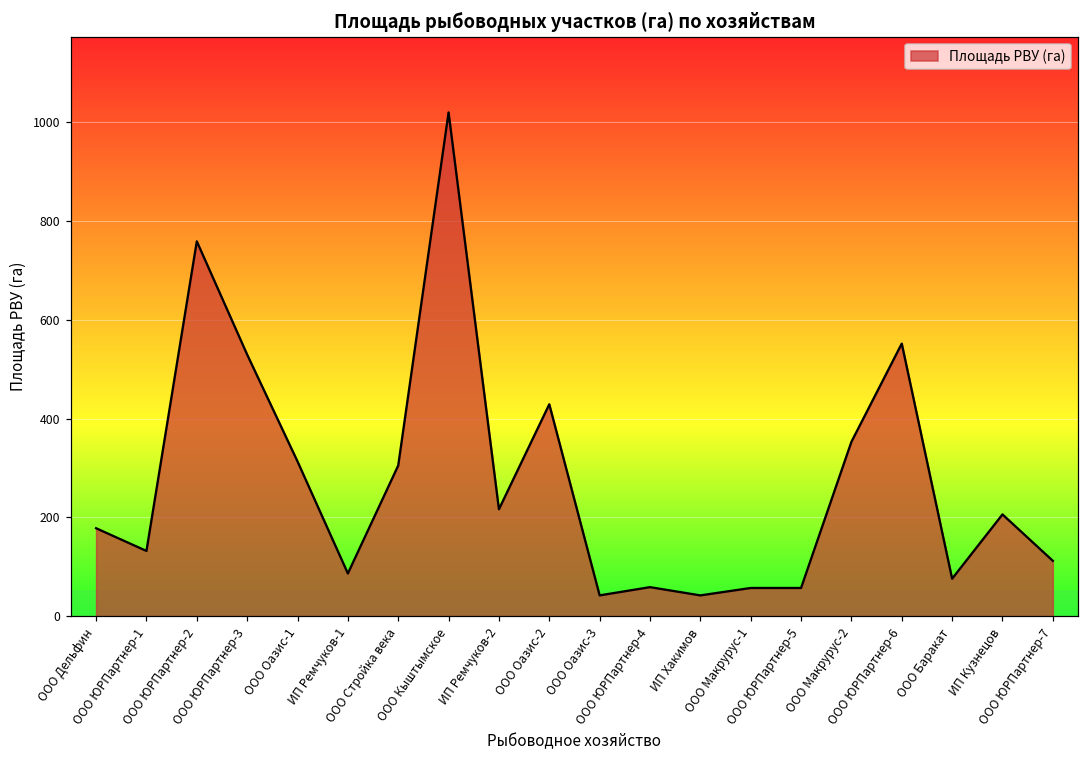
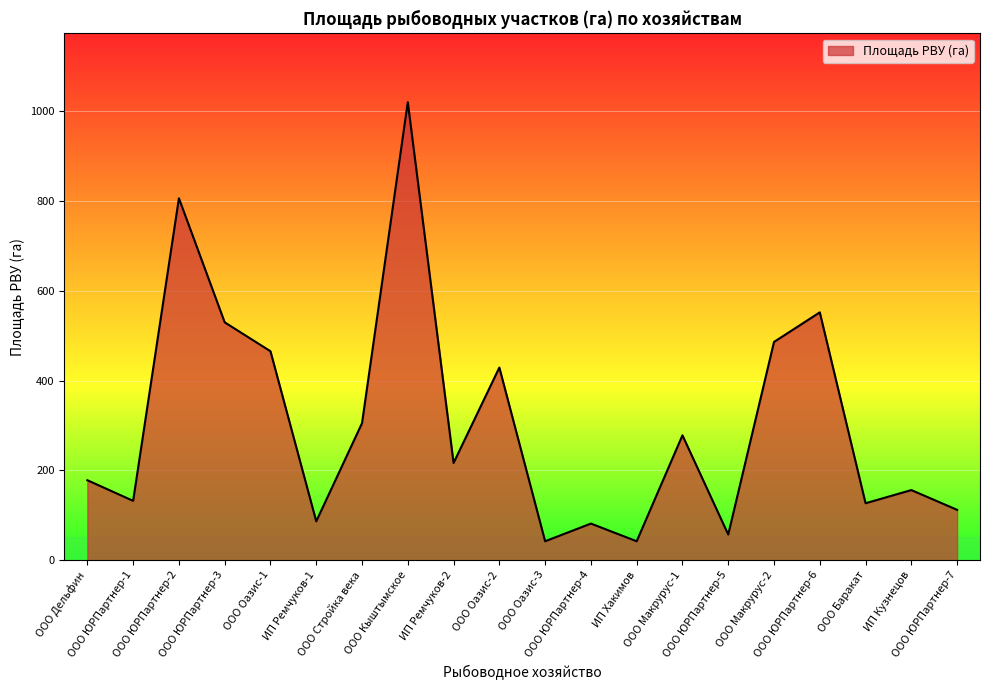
ООО ЮРПартнер-2: 760 -> 810
ООО Оазис-1: 310 -> 470
ООО ЮРПартнер-4: 60 -> 80
ООО Макрурус-1: 60 -> 280
ООО Макрурус-2: 350 -> 490
ООО Баракат: 80 -> 130
ИП Кузнецов: 210 -> 160
